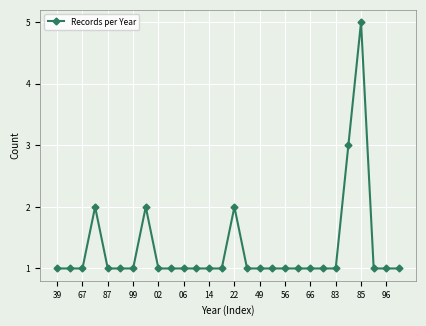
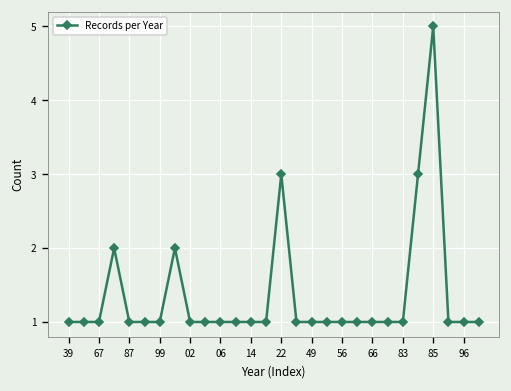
22: 2 -> 3
